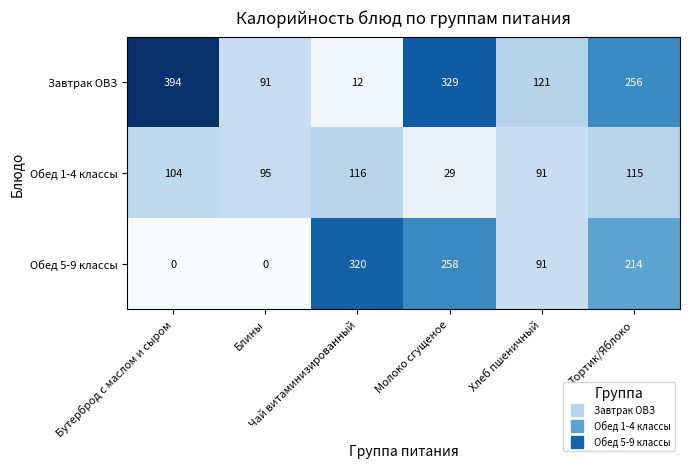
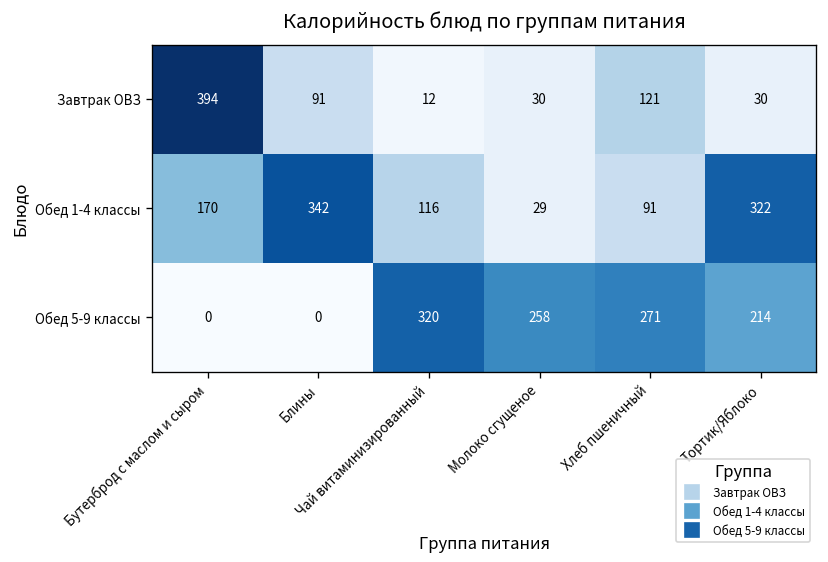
Завтрак ОВЗ, Молоко сгущеное: 329 -> 30
Завтрак ОВЗ, Тортик/Яблоко: 256 -> 30
Обед 1-4 классы, Бутерброд с маслом и сыром: 104 -> 170
Обед 1-4 классы, Блины: 95 -> 342
Обед 1-4 классы, Тортик/Яблоко: 115 -> 322
Обед 5-9 классы, Хлеб пшеничный: 91 -> 271
